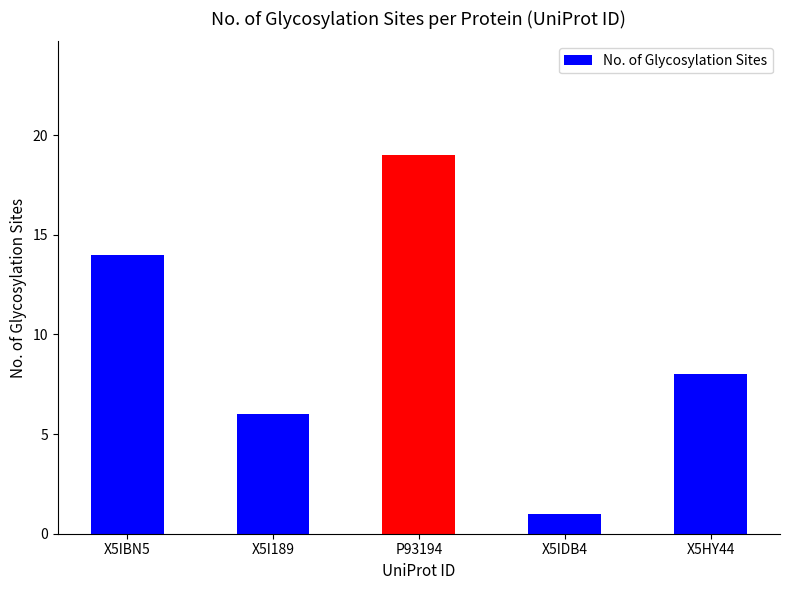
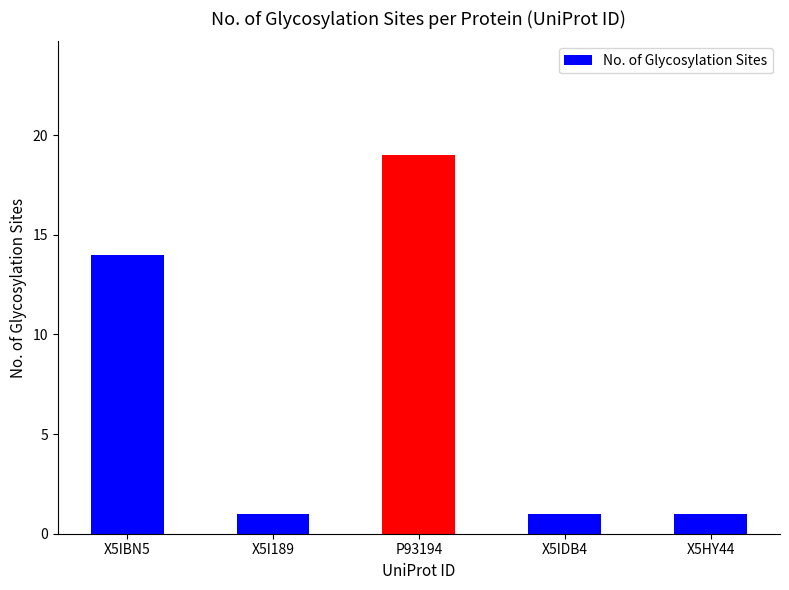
X5I189: 6 -> 1
X5HY44: 8 -> 1
